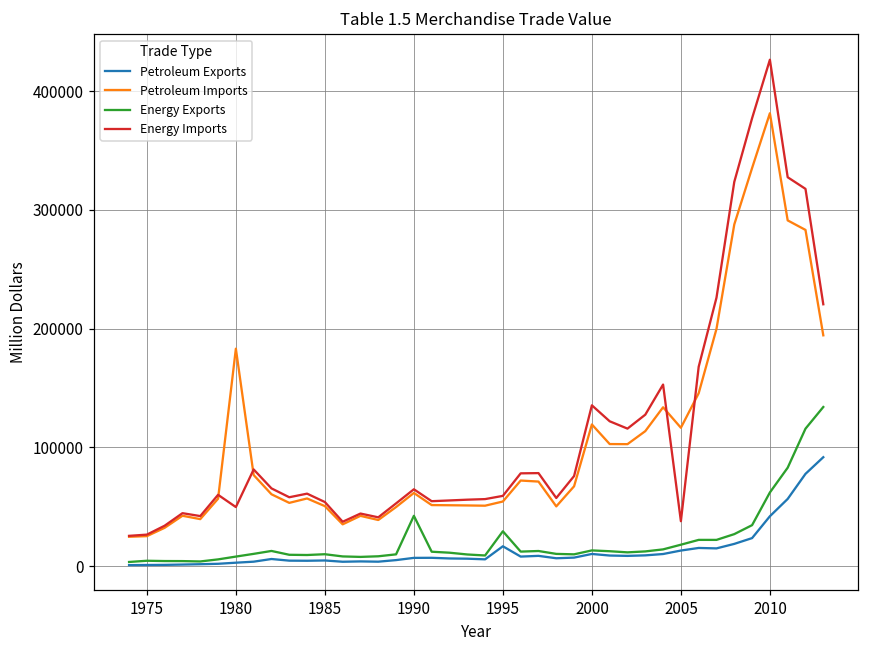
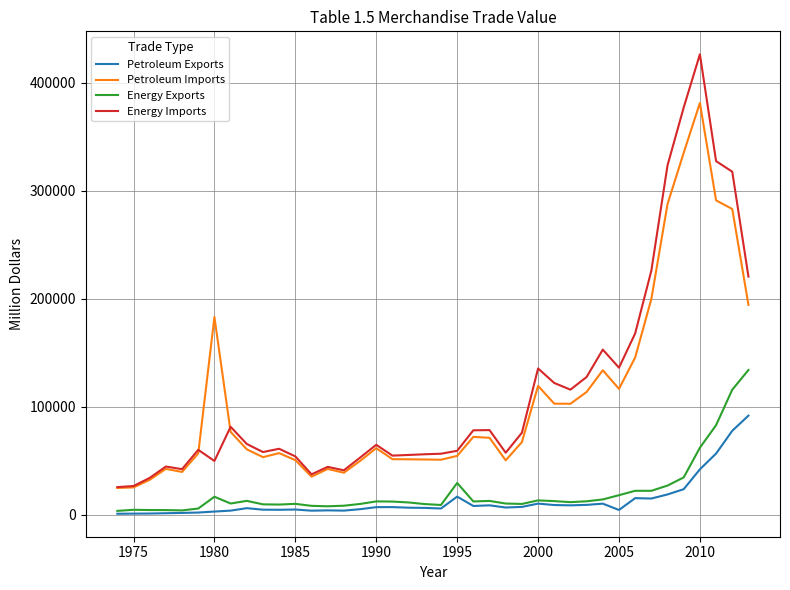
Energy Exports, 1980: 8000 -> 17000
Energy Exports, 1990: 42000 -> 12000
Petroleum Exports, 2005: 13000 -> 4000
Energy Imports, 2005: 38000 -> 136000
